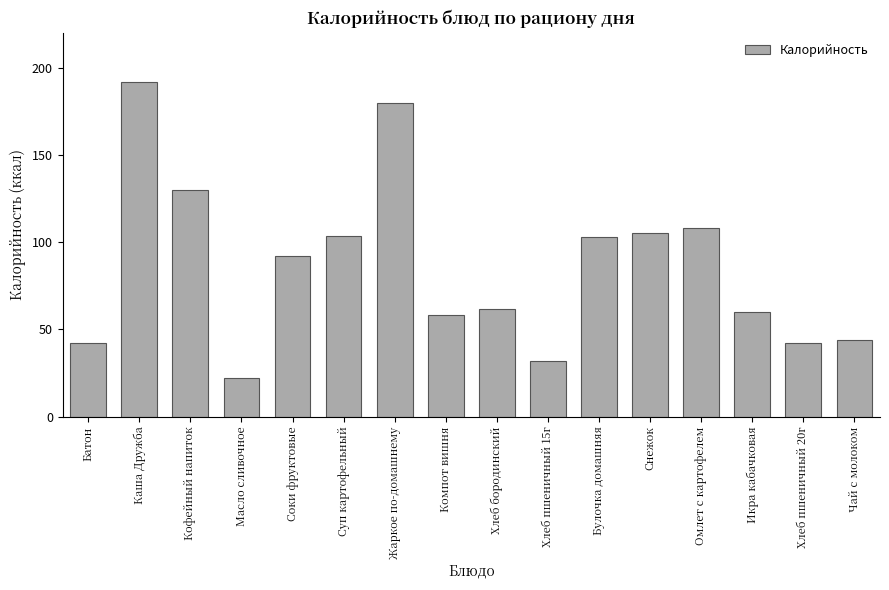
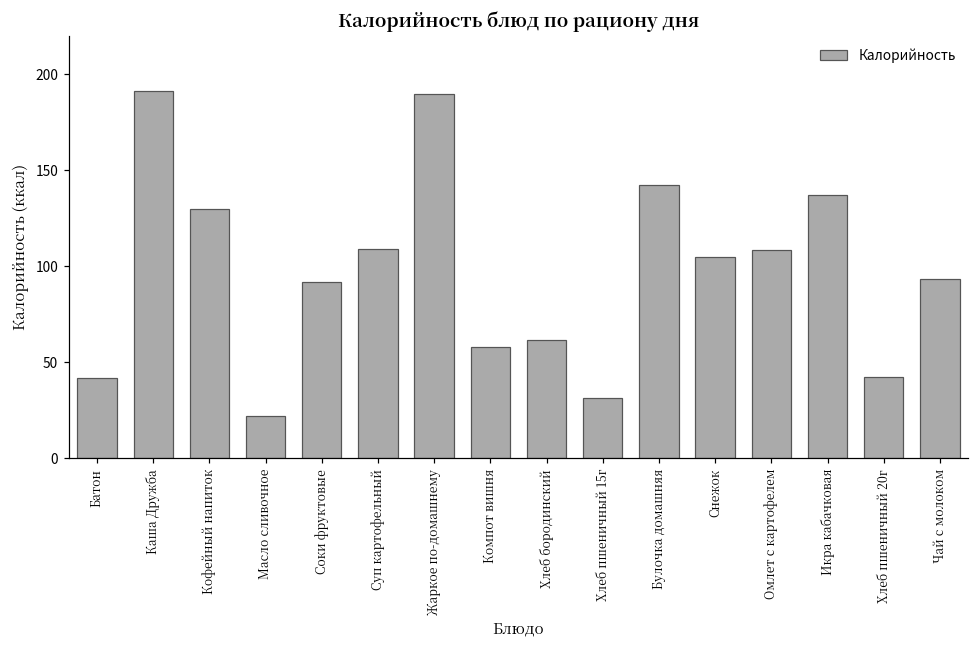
Суп картофельный: 104 -> 109
Жаркое по-домашнему: 180 -> 190
Булочка домашняя: 103 -> 142
Икра кабачковая: 60 -> 137
Чай с молоком: 44 -> 93
